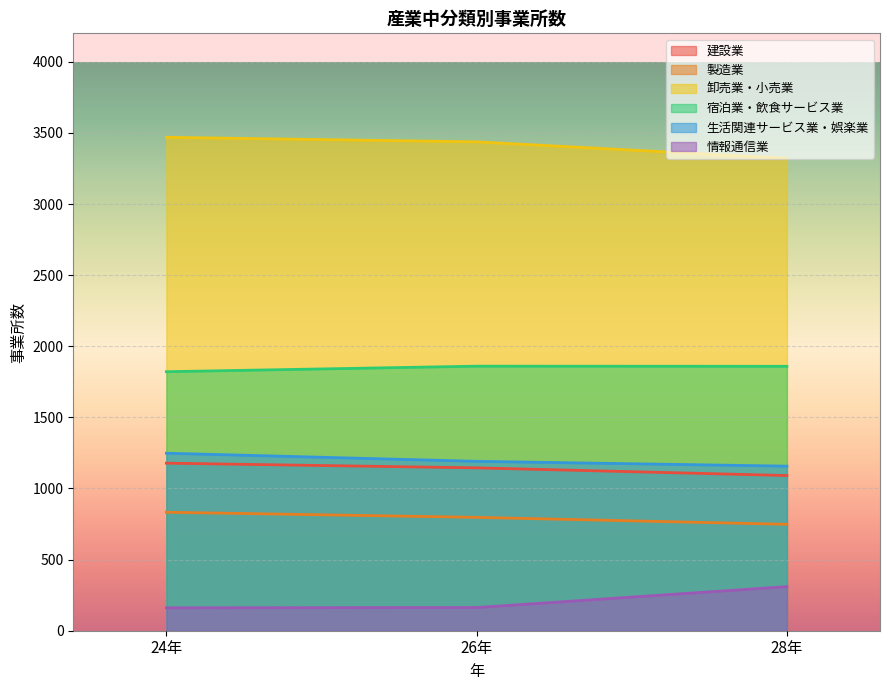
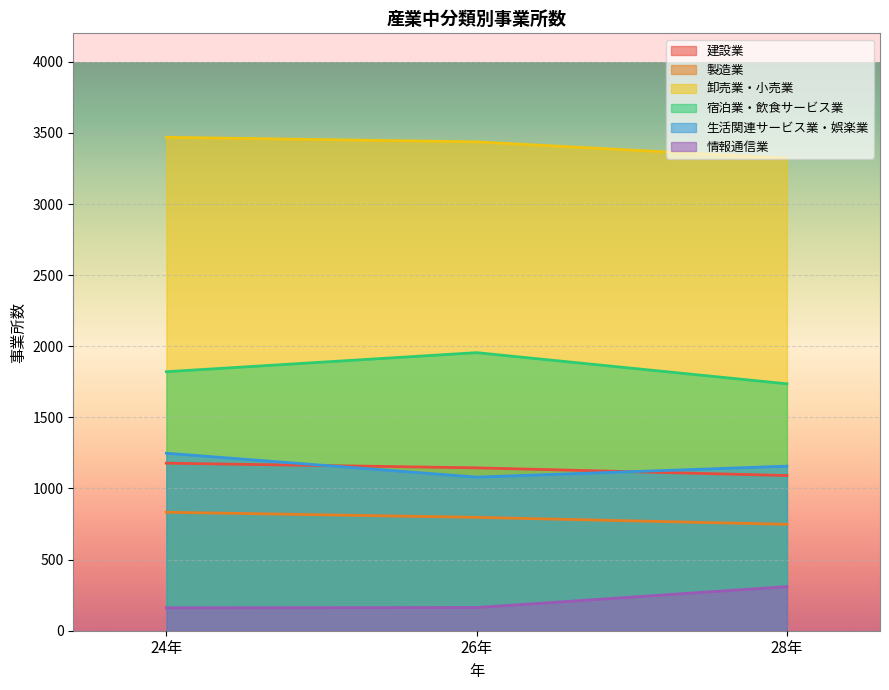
宿泊業・飲食サービス業, 26年: 1860 -> 1960
生活関連サービス業・娯楽業, 26年: 1190 -> 1080
宿泊業・飲食サービス業, 28年: 1860 -> 1740
